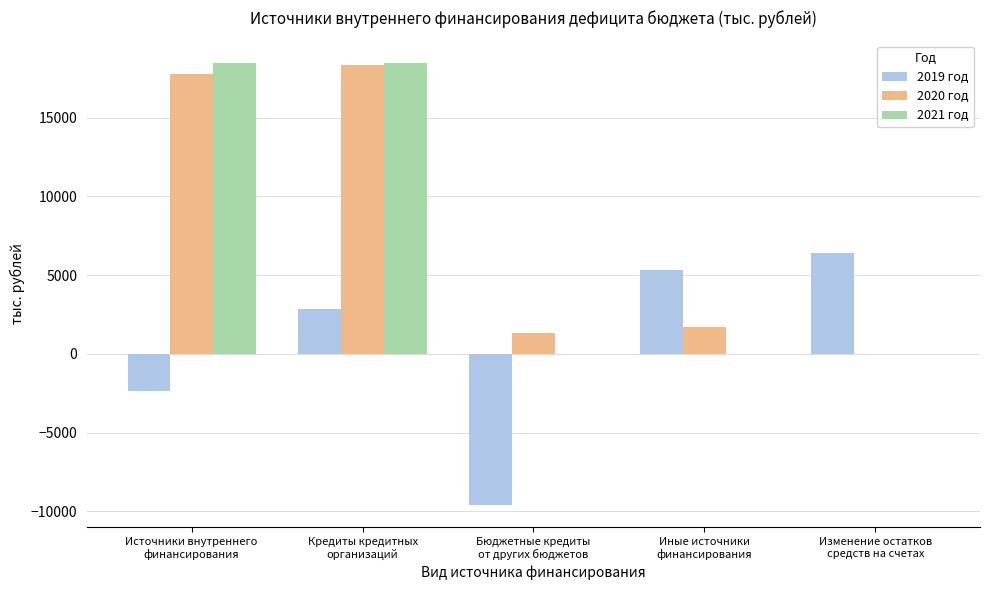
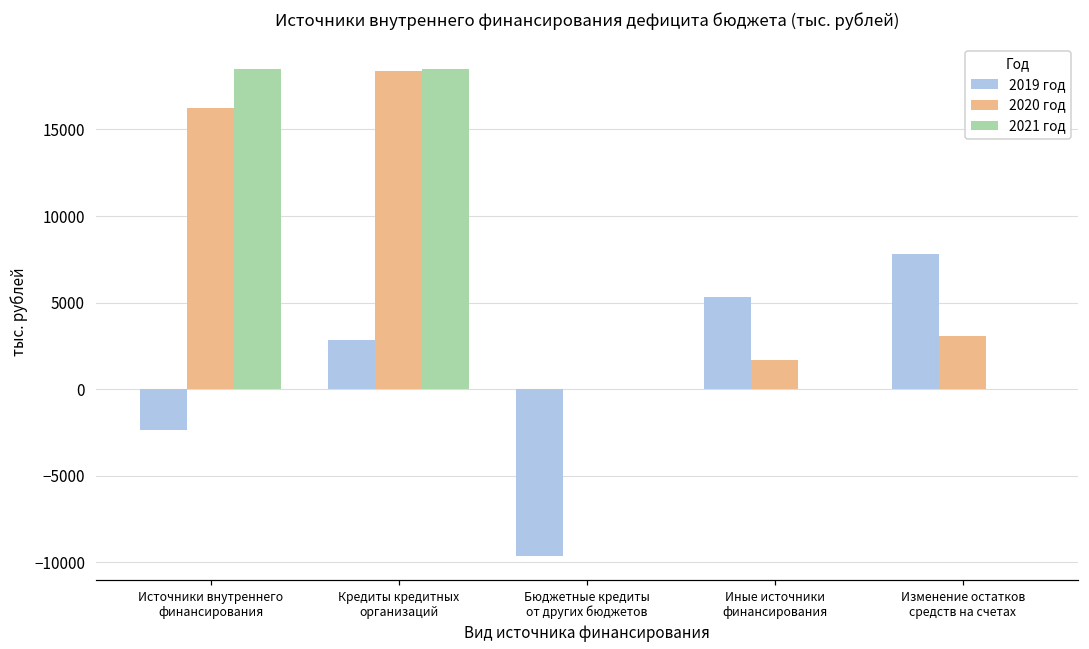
2020 год, Источники внутреннего финансирования: 17800 -> 16200
2020 год, Бюджетные кредиты от других бюджетов: 1300 -> 0
2019 год, Изменение остатков средств на счетах: 6400 -> 7800
2020 год, Изменение остатков средств на счетах: 0 -> 3100
